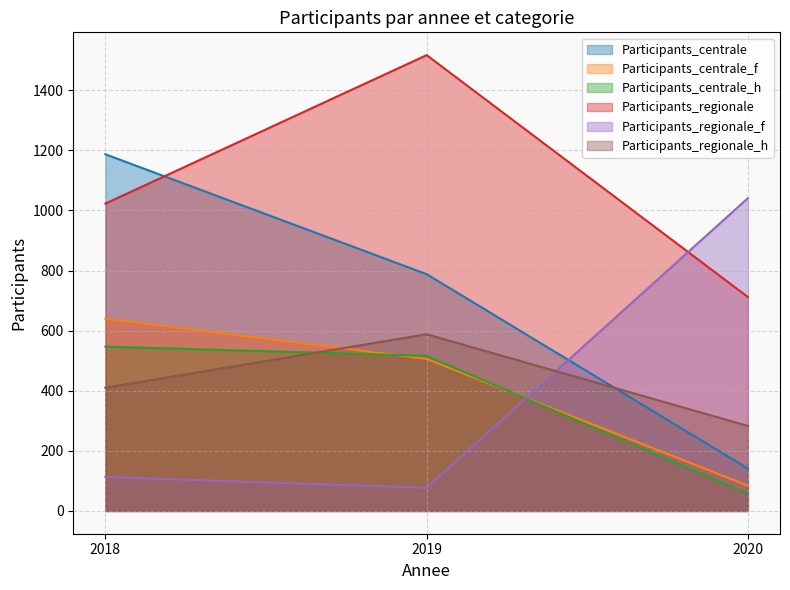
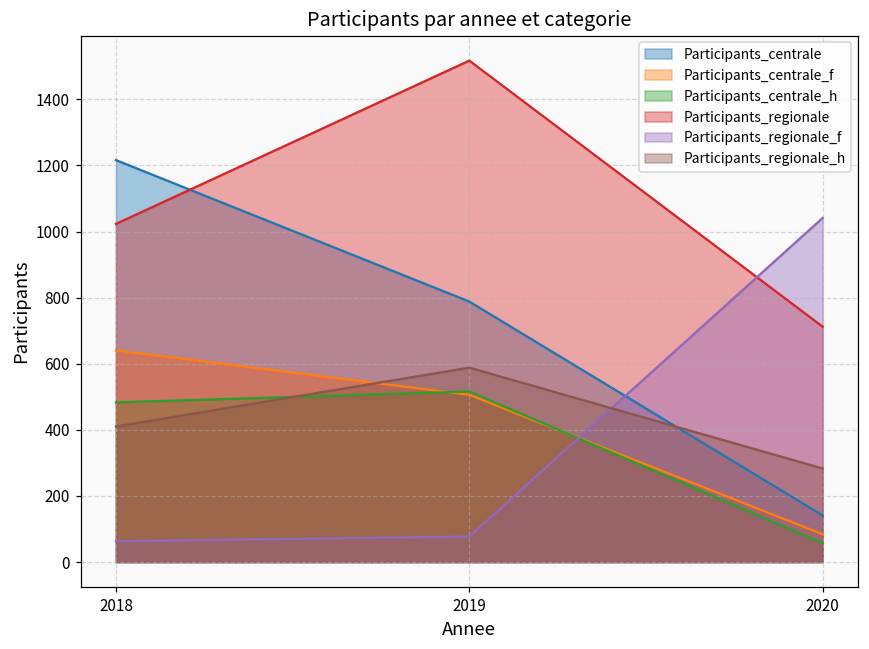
Participants_centrale, 2018: 1190 -> 1220
Participants_centrale_h, 2018: 550 -> 480
Participants_regionale_f, 2018: 110 -> 60
